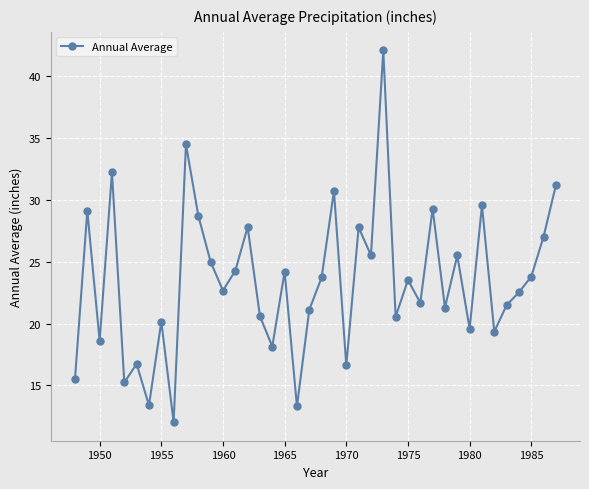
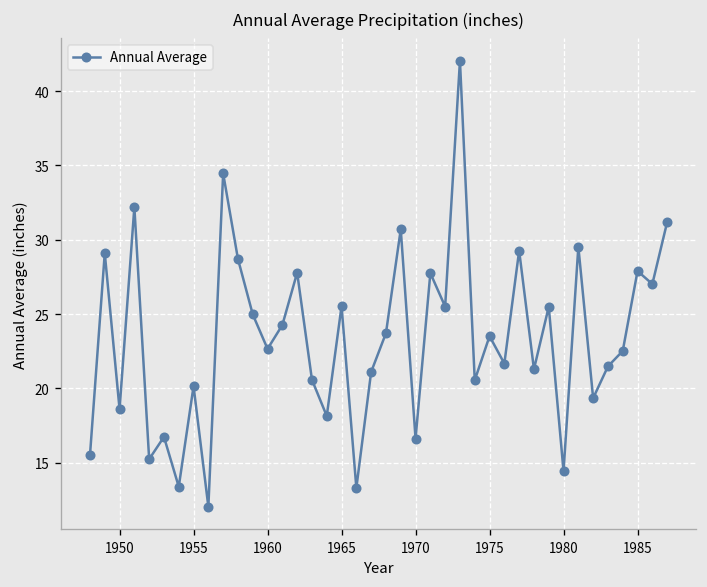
1965: 24.2 -> 25.5
1980: 19.6 -> 14.4
1985: 23.8 -> 27.9
